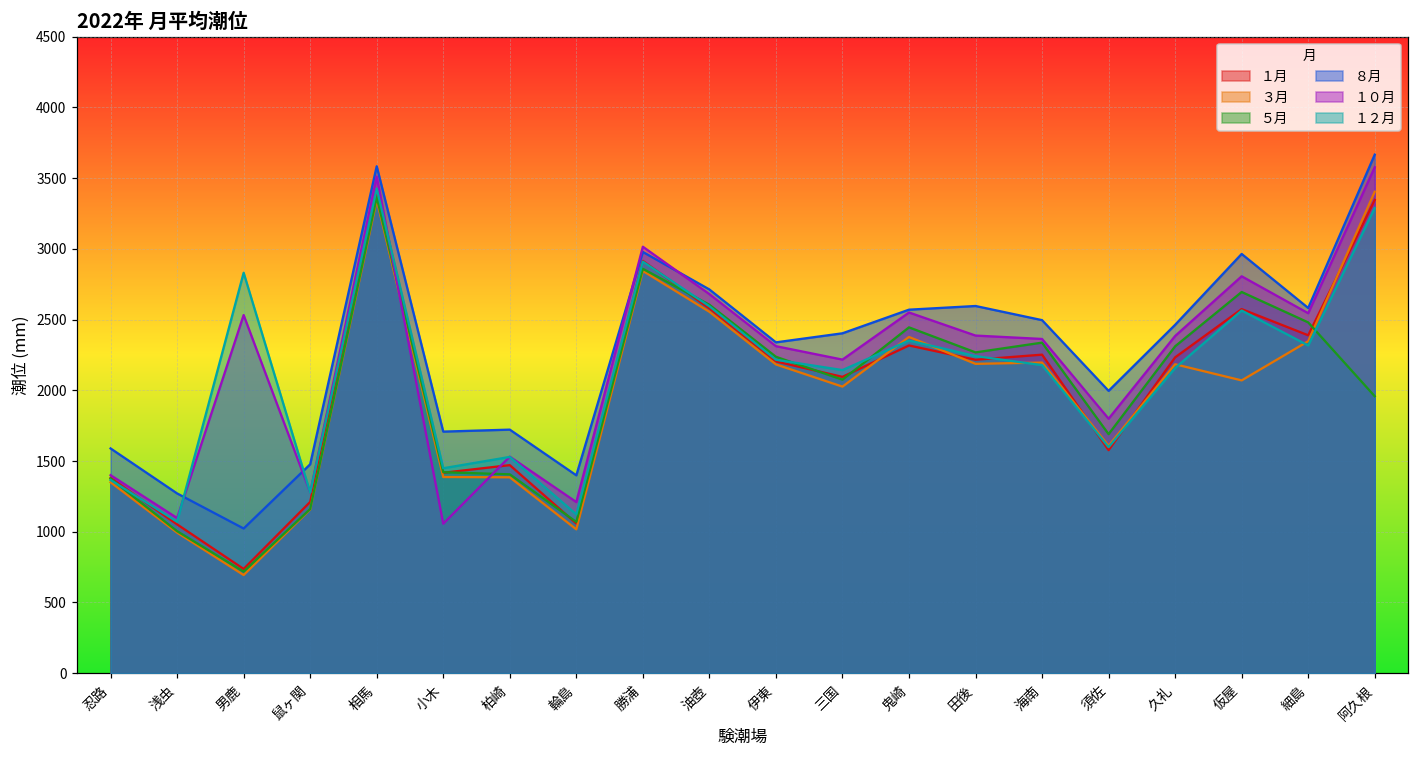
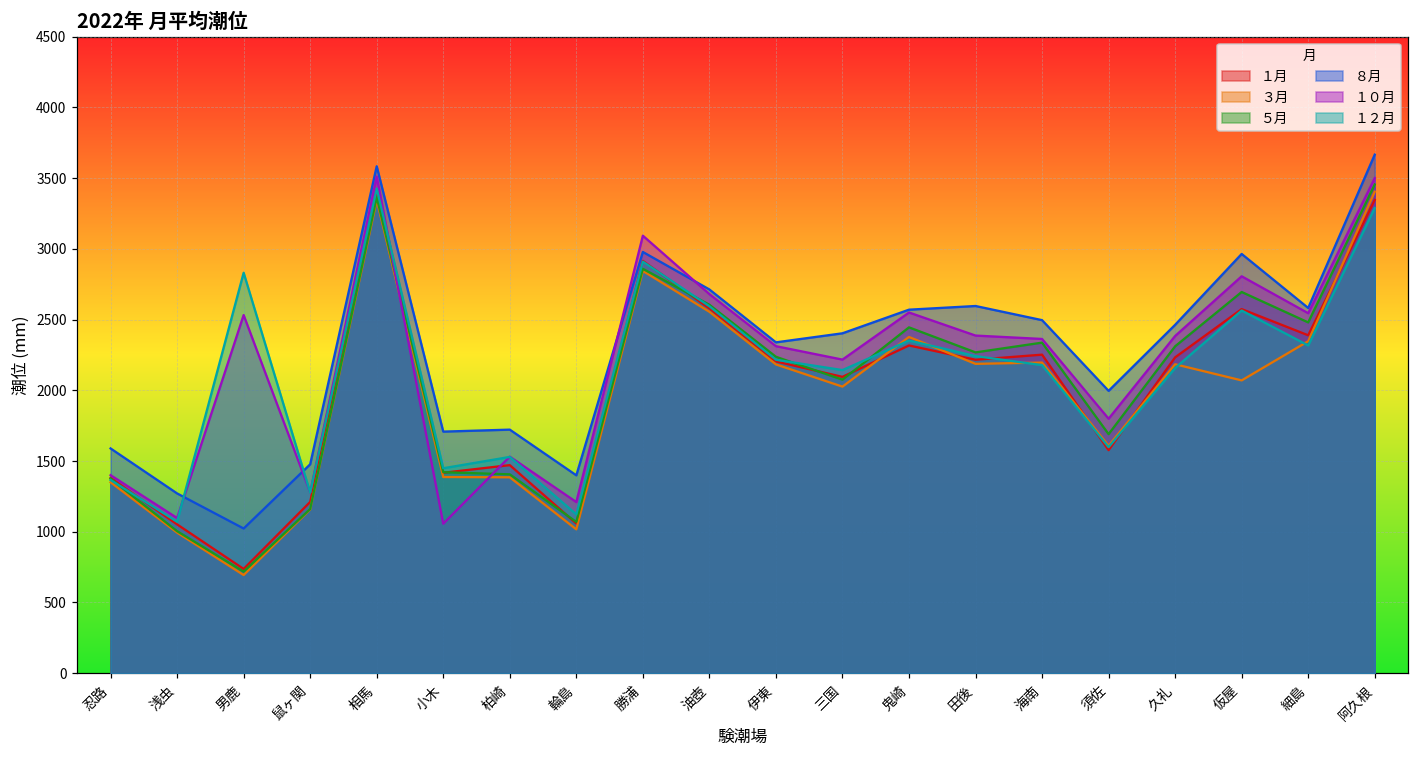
１０月, 勝浦: 3020 -> 3090
５月, 阿久根: 1960 -> 3460
１０月, 阿久根: 3580 -> 3500
